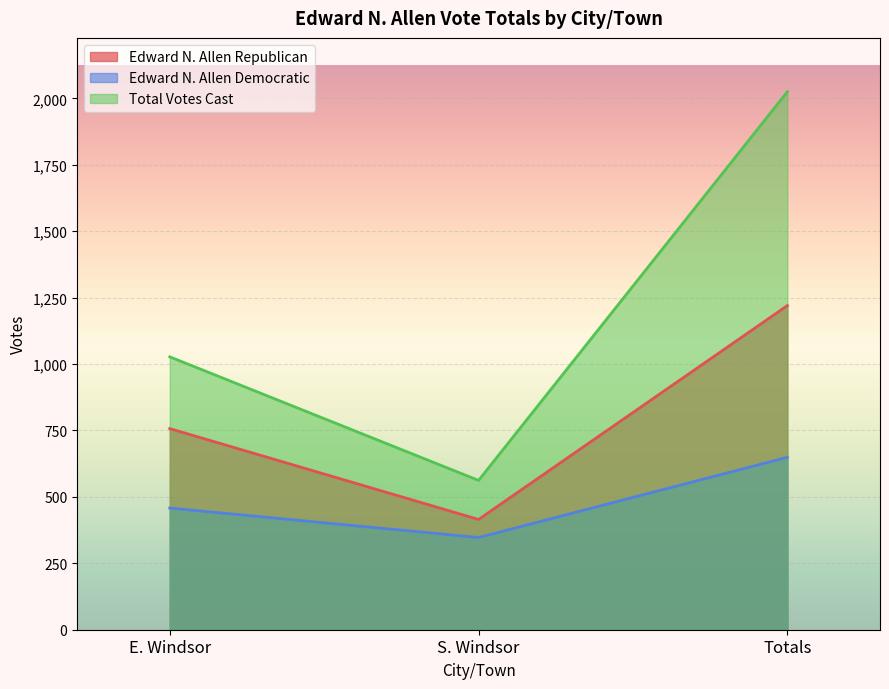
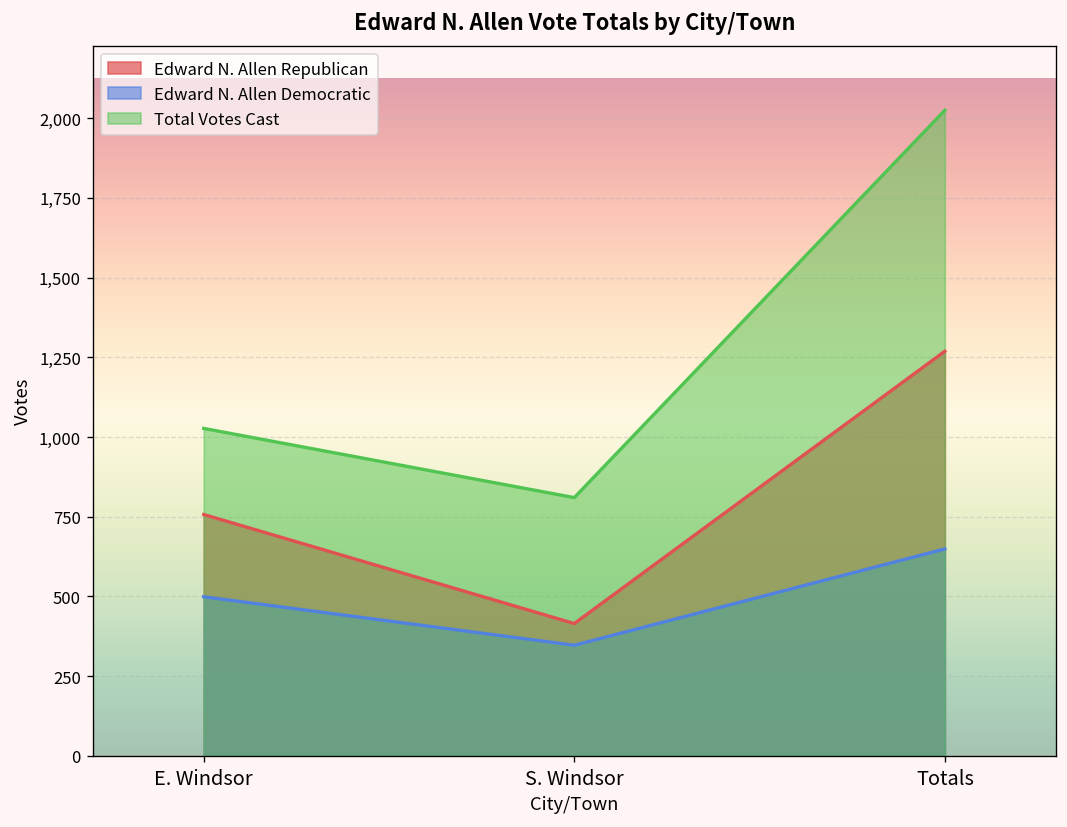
Edward N. Allen Democratic, E. Windsor: 460 -> 500
Total Votes Cast, S. Windsor: 560 -> 810
Edward N. Allen Republican, Totals: 1,220 -> 1,270
